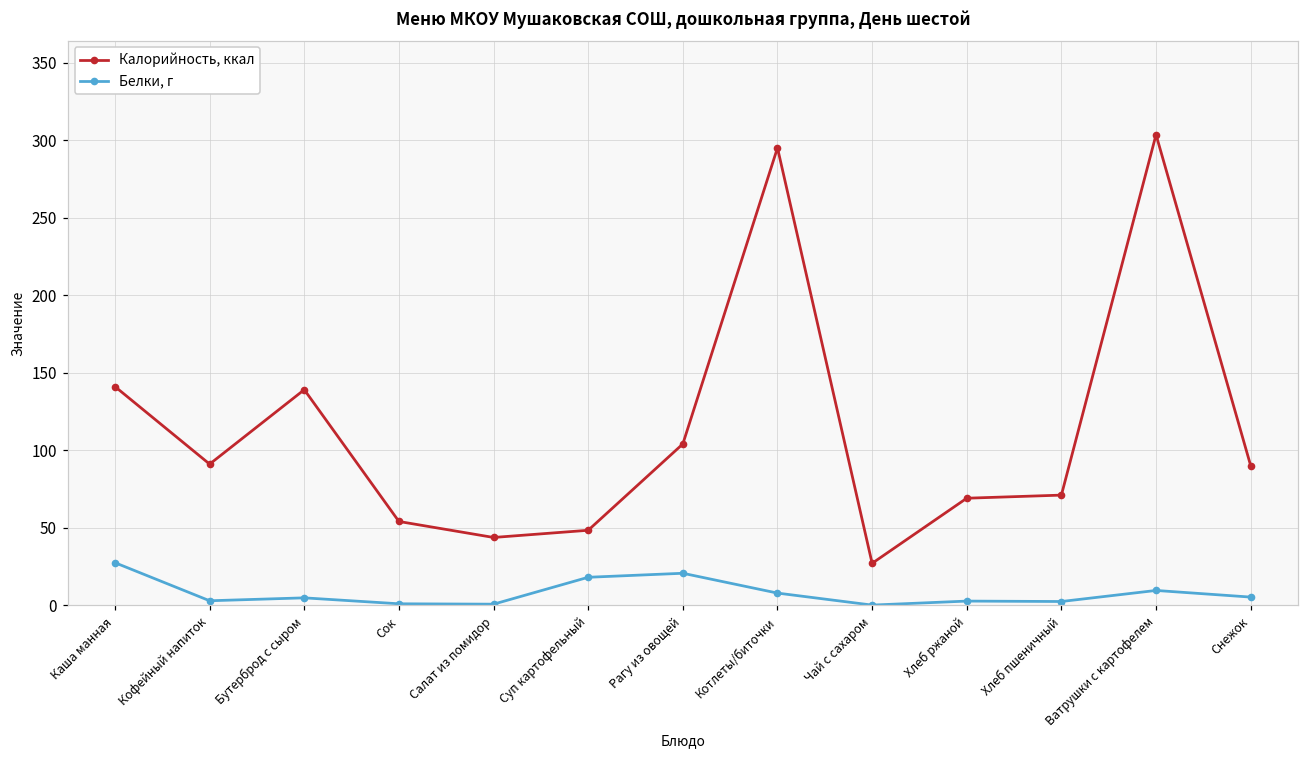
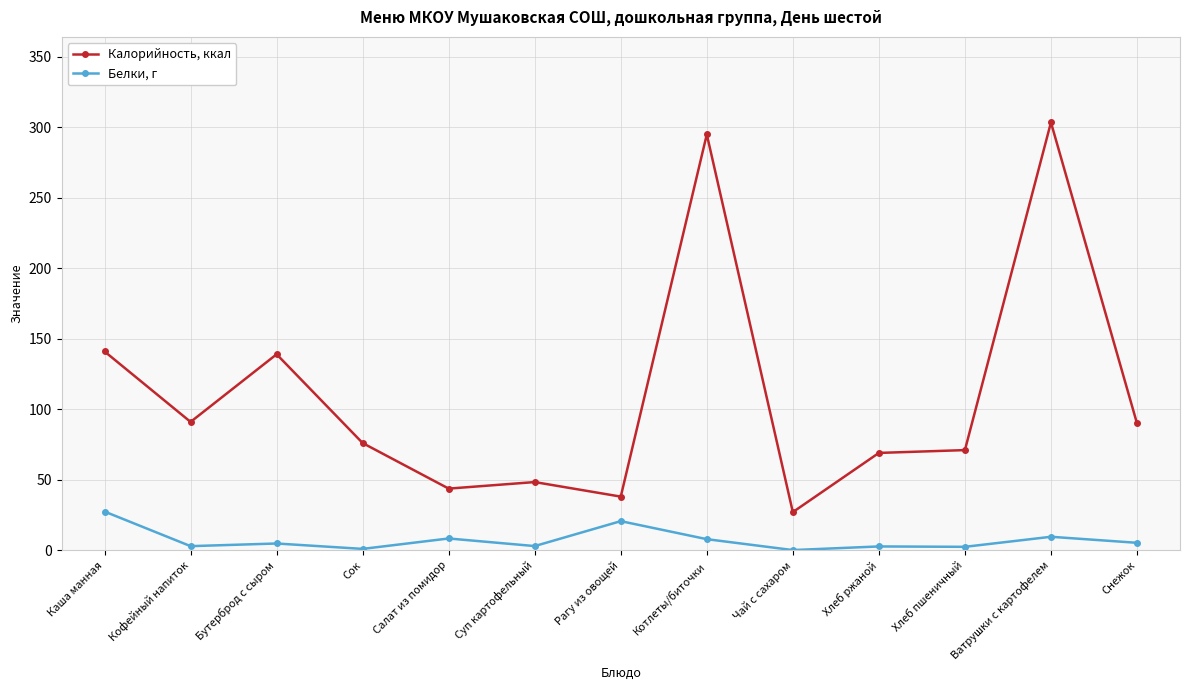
Калорийность, ккал, Сок: 54 -> 76
Белки, г, Салат из помидор: 1 -> 8
Белки, г, Суп картофельный: 18 -> 3
Калорийность, ккал, Рагу из овощей: 104 -> 38
